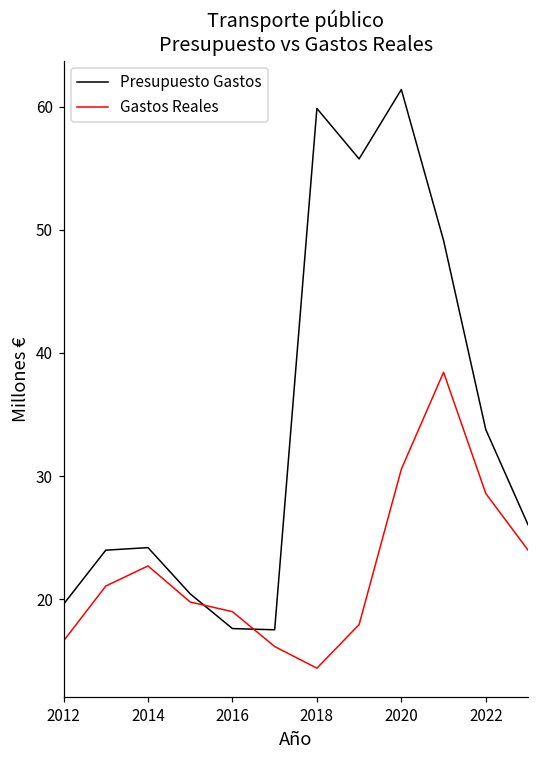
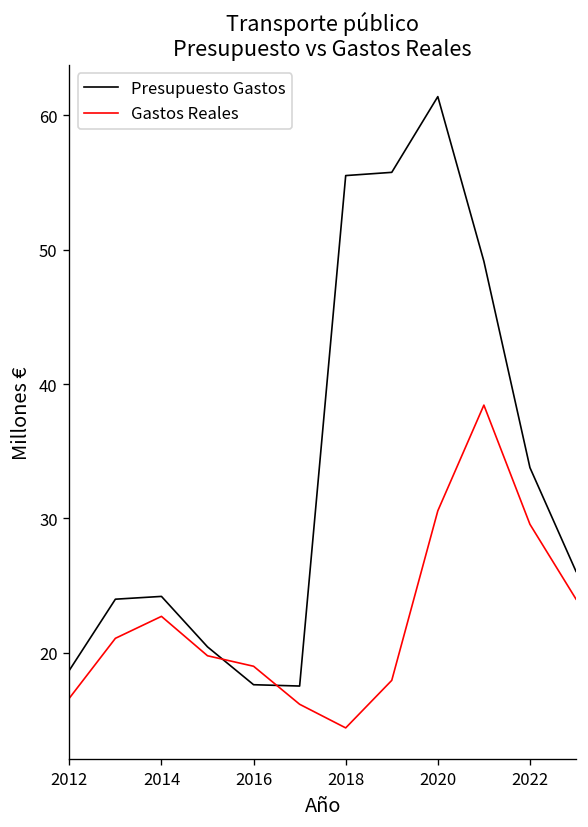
Presupuesto Gastos, 2012: 19.6 -> 18.7
Presupuesto Gastos, 2018: 59.9 -> 55.5
Gastos Reales, 2022: 28.6 -> 29.6
